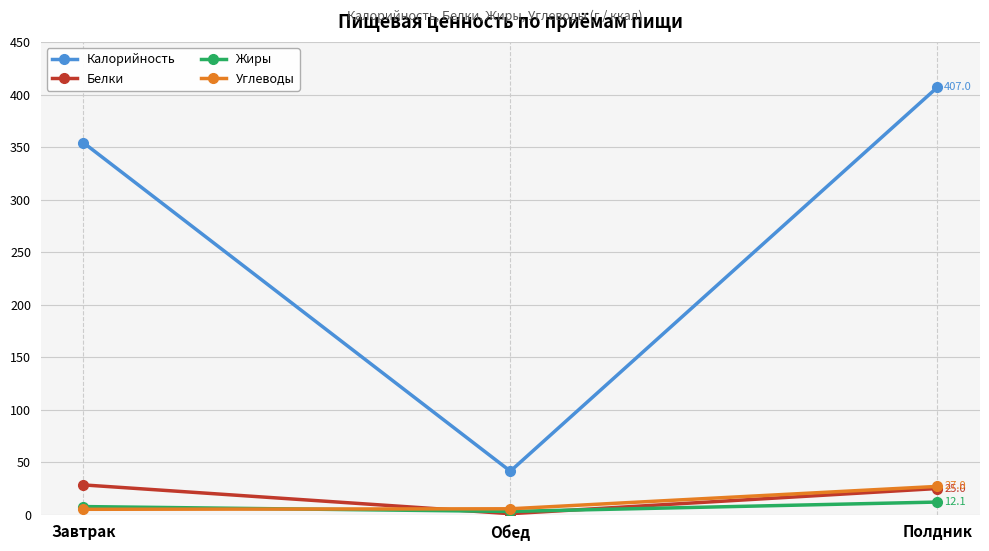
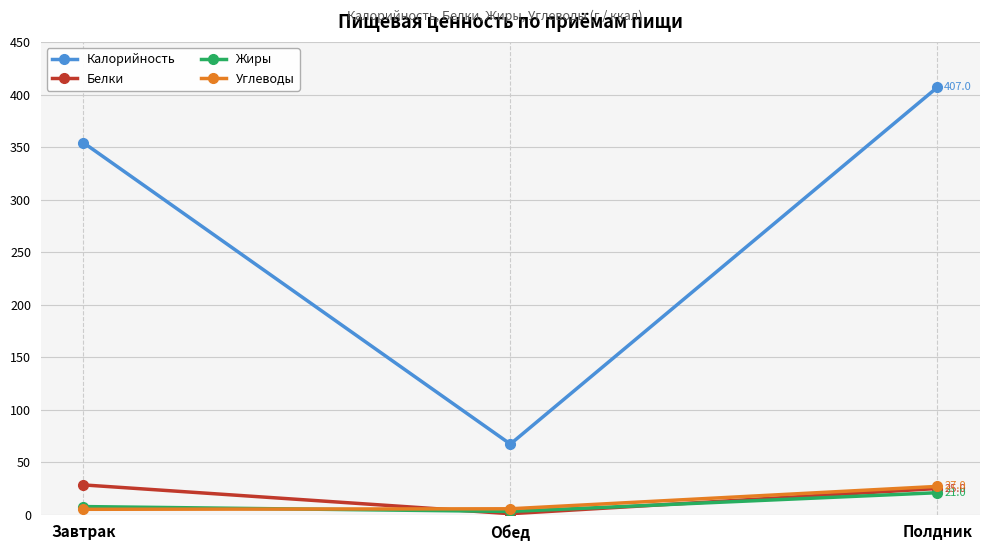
Калорийность, Обед: 42 -> 67
Жиры, Полдник: 12.1 -> 21.0
